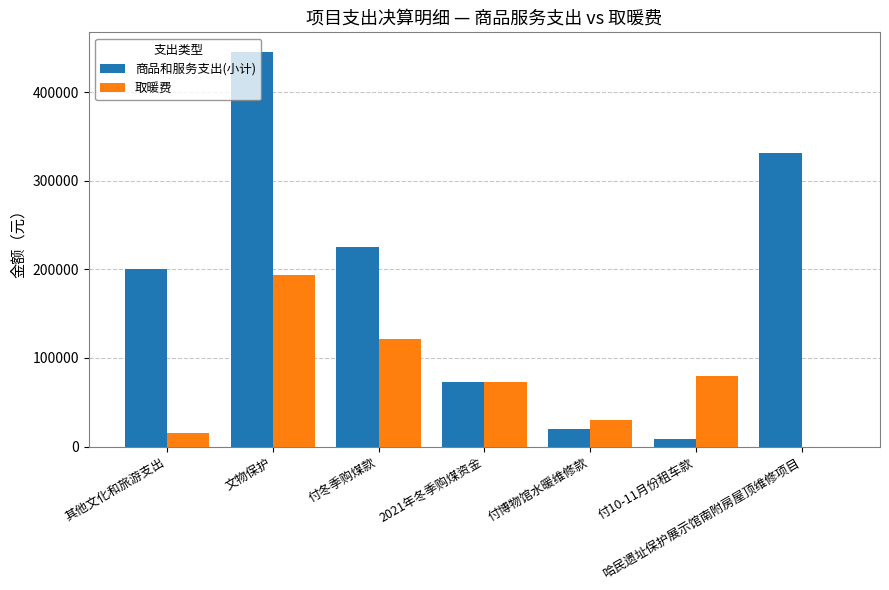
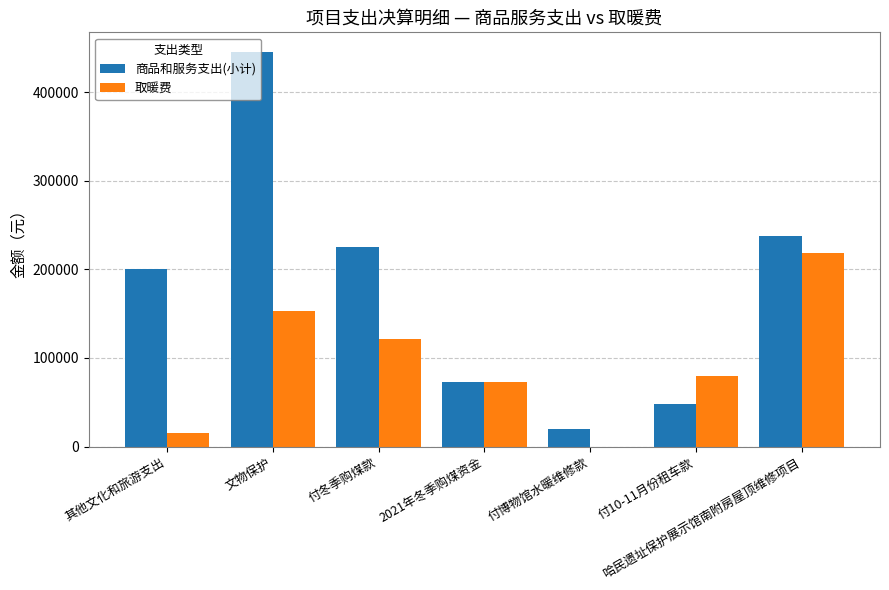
取暖费, 文物保护: 190000 -> 150000
取暖费, 付博物馆水暖维修款: 30000 -> 0
商品和服务支出(小计), 付10-11月份租车款: 10000 -> 50000
商品和服务支出(小计), 哈民遗址保护展示馆南附房屋顶维修项目: 330000 -> 240000
取暖费, 哈民遗址保护展示馆南附房屋顶维修项目: 0 -> 220000
